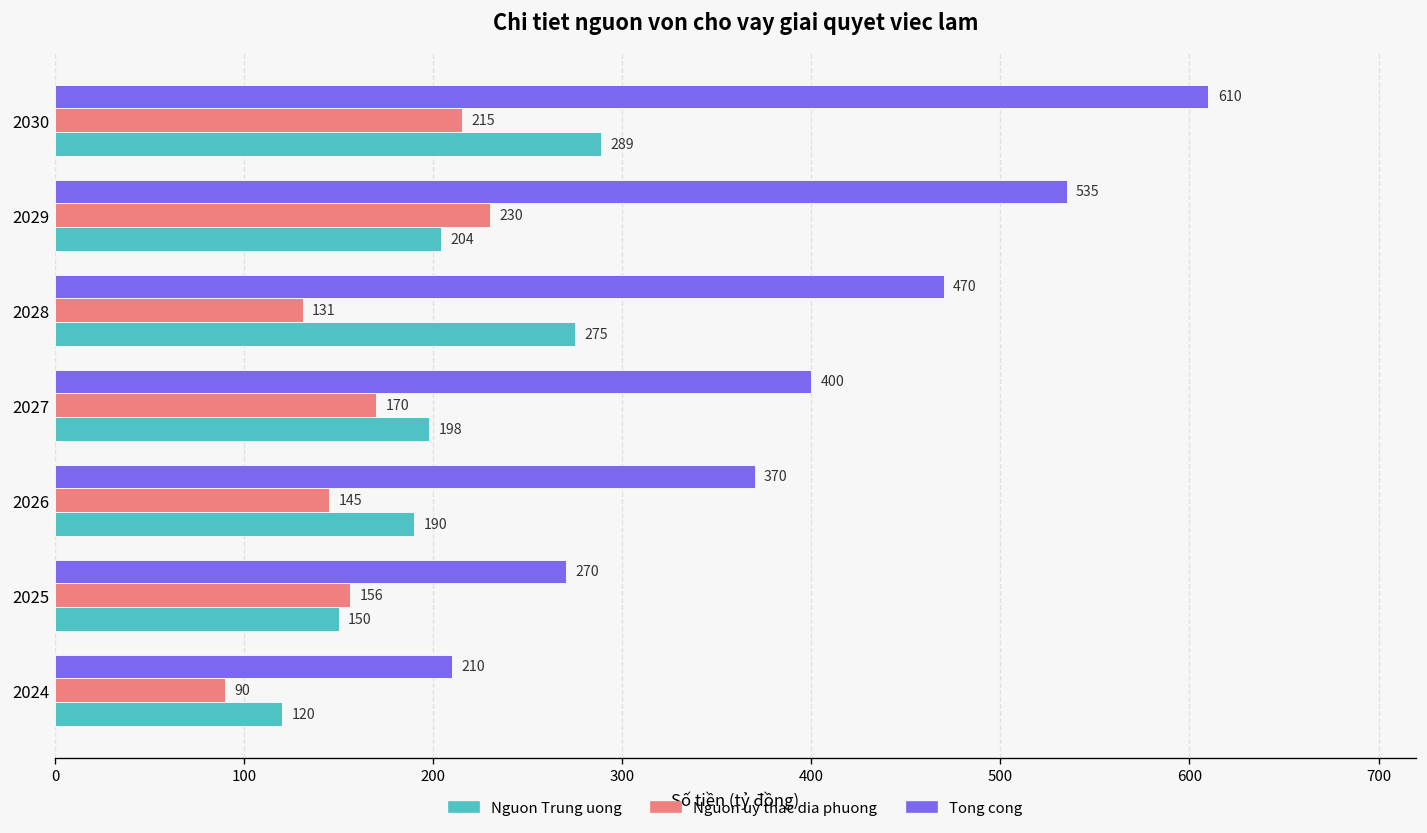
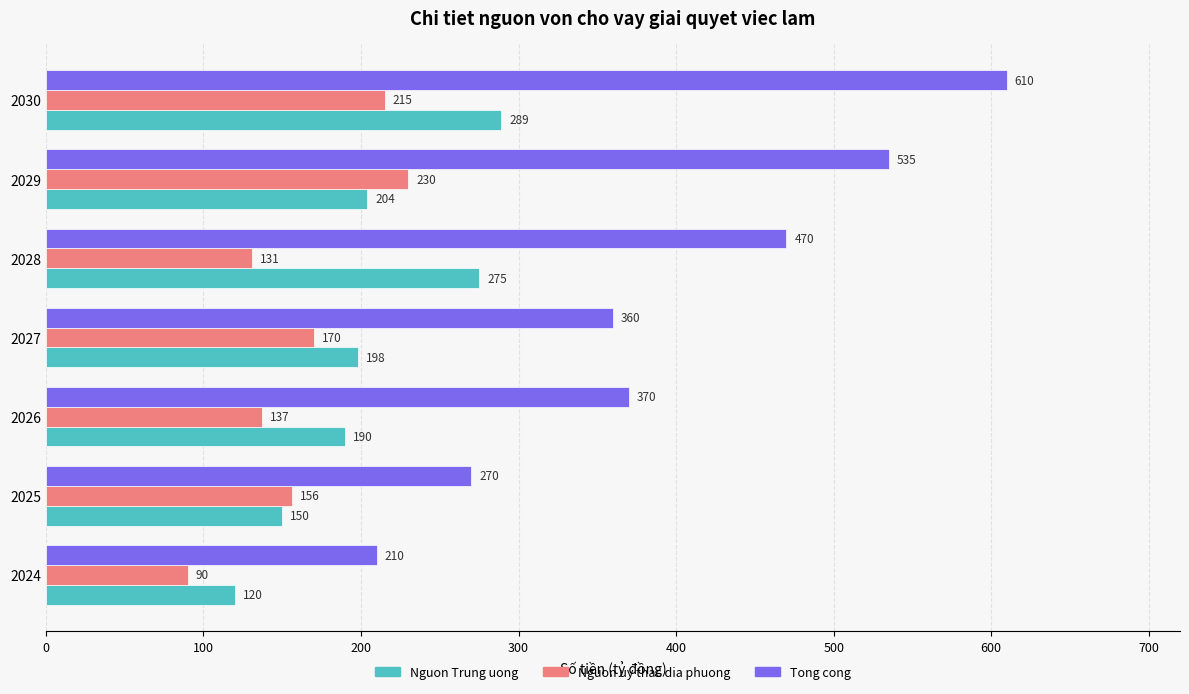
Tong cong, 2027: 400 -> 360
Nguon uy thac dia phuong, 2026: 145 -> 137
